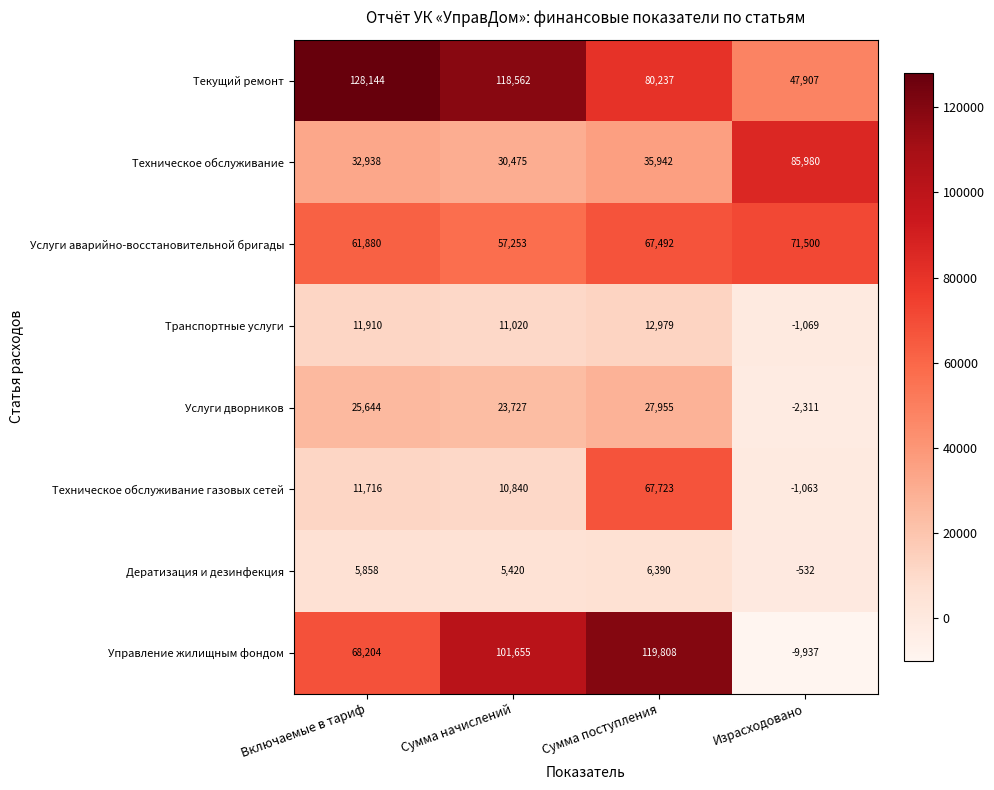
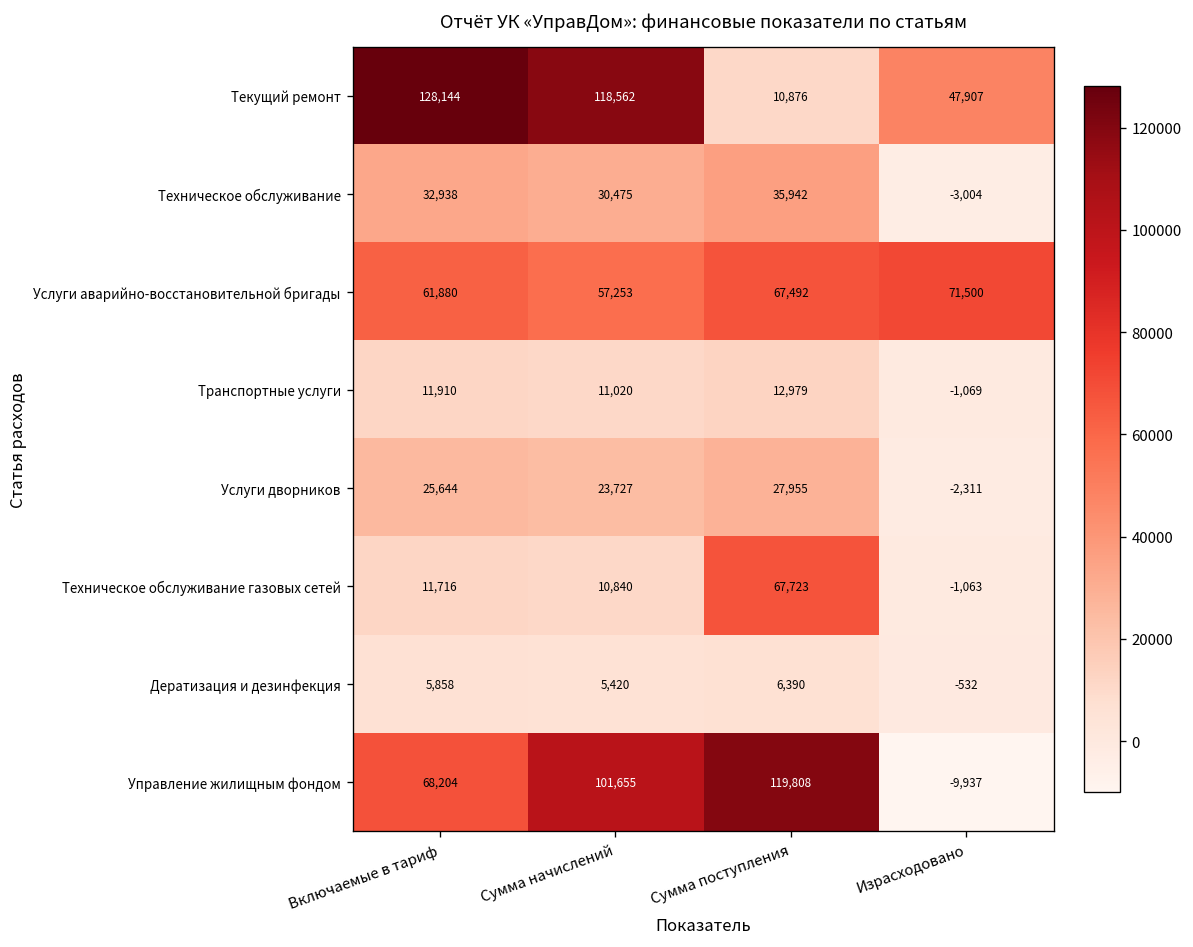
Текущий ремонт, Сумма поступления: 80,237 -> 10,876
Техническое обслуживание, Израсходовано: 85,980 -> -3,004
